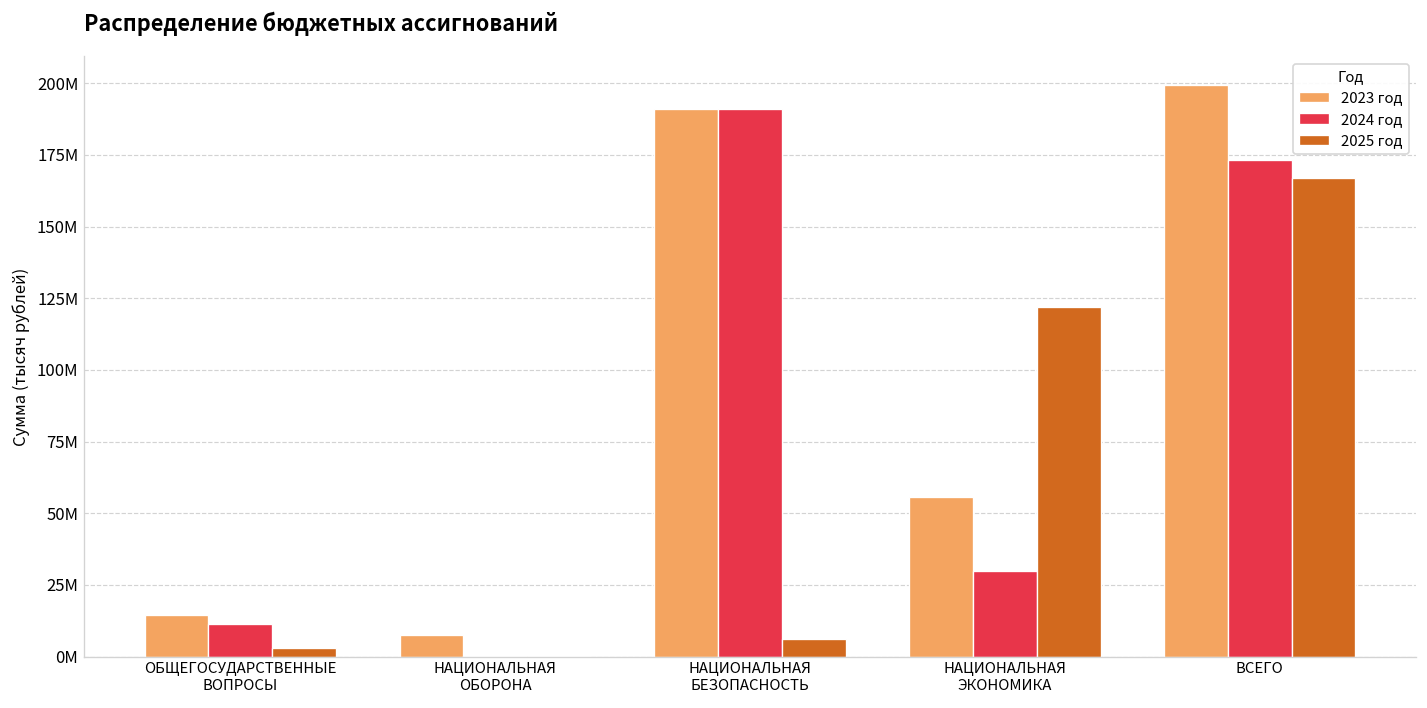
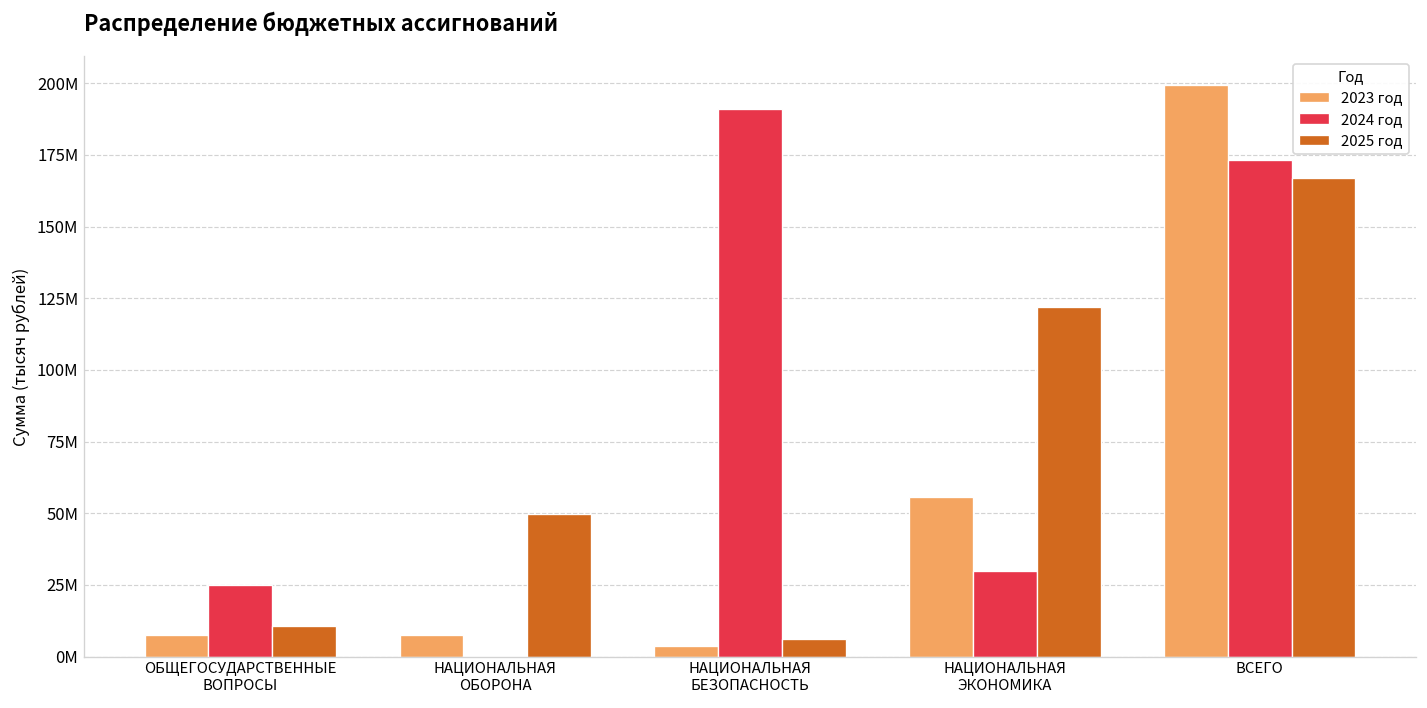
2023 год, ОБЩЕГОСУДАРСТВЕННЫЕ ВОПРОСЫ: 14000000 -> 8000000
2024 год, ОБЩЕГОСУДАРСТВЕННЫЕ ВОПРОСЫ: 11000000 -> 25000000
2025 год, ОБЩЕГОСУДАРСТВЕННЫЕ ВОПРОСЫ: 3000000 -> 11000000
2025 год, НАЦИОНАЛЬНАЯ ОБОРОНА: 0 -> 50000000
2023 год, НАЦИОНАЛЬНАЯ БЕЗОПАСНОСТЬ: 191000000 -> 4000000
